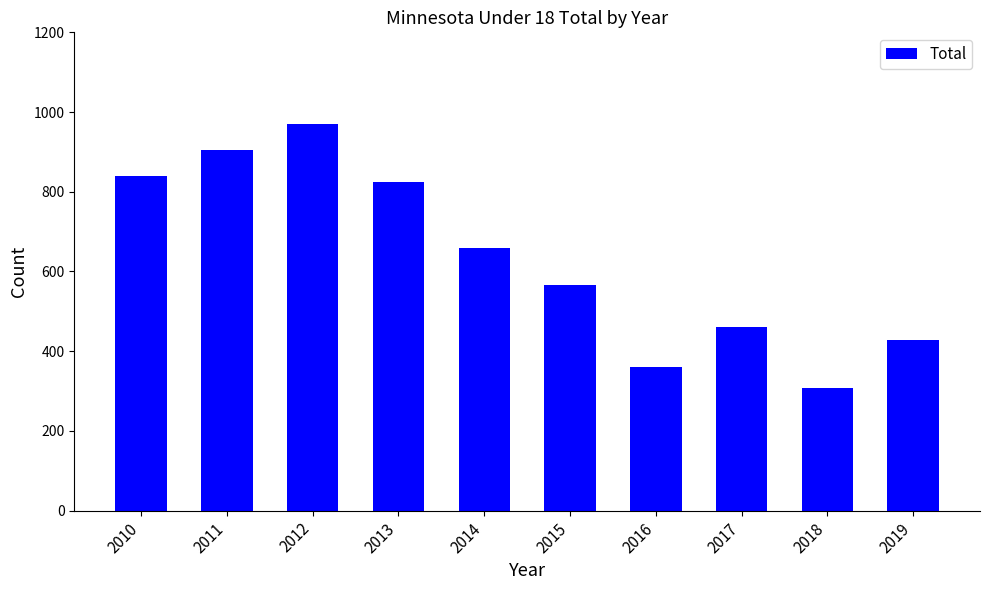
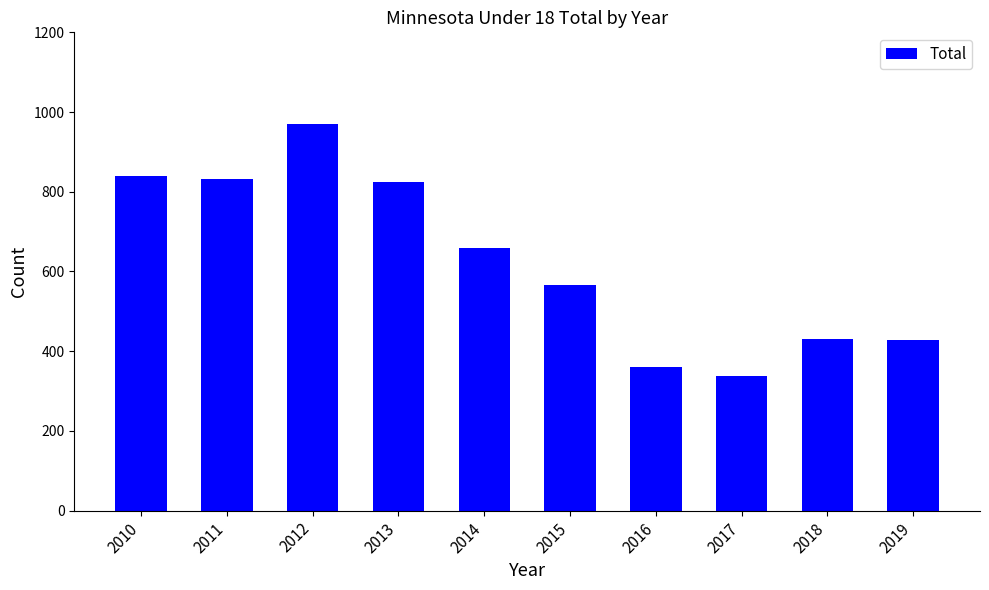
2011: 910 -> 830
2017: 460 -> 340
2018: 310 -> 430
